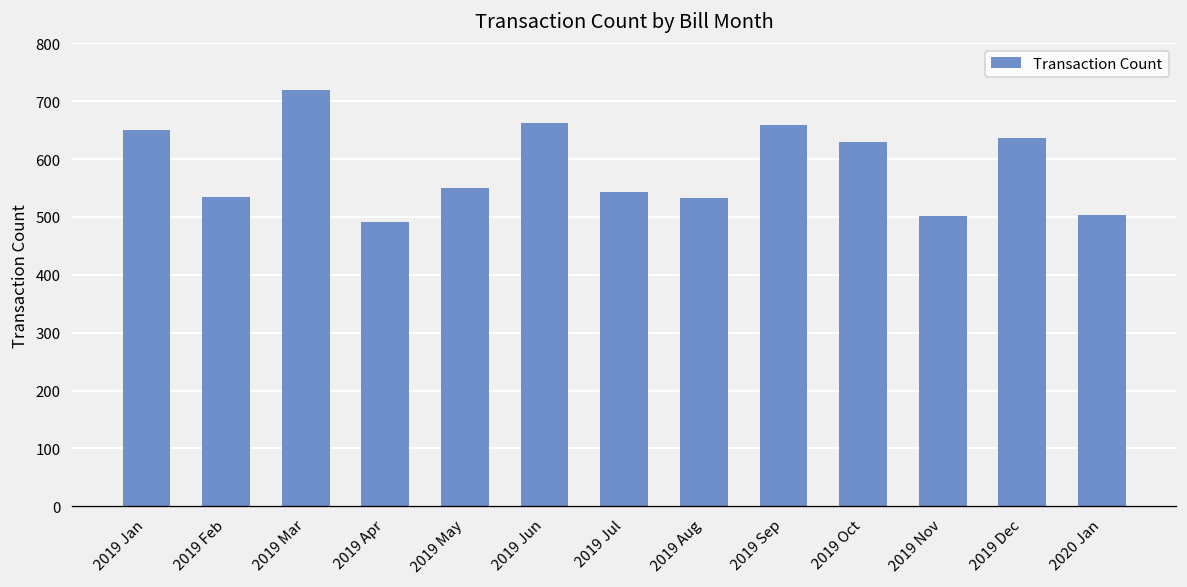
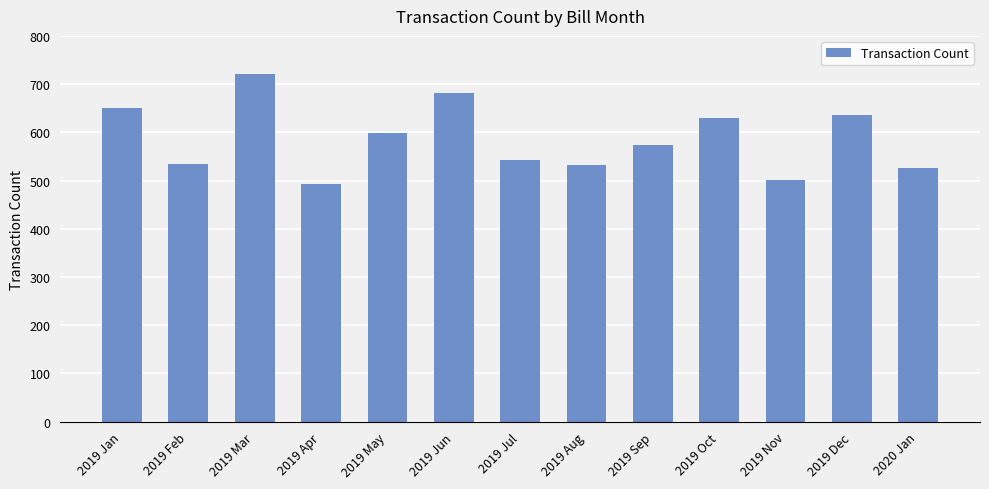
2019 May: 550 -> 600
2019 Jun: 660 -> 680
2019 Sep: 660 -> 570
2020 Jan: 500 -> 530
